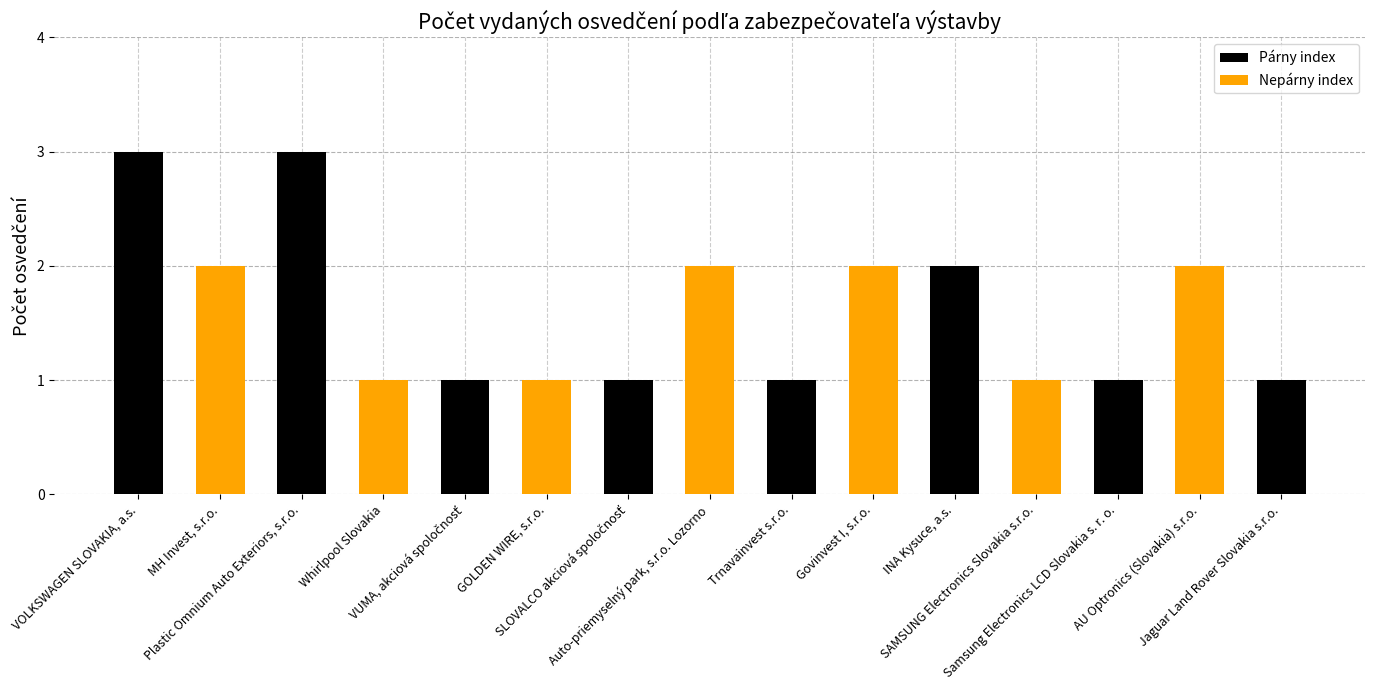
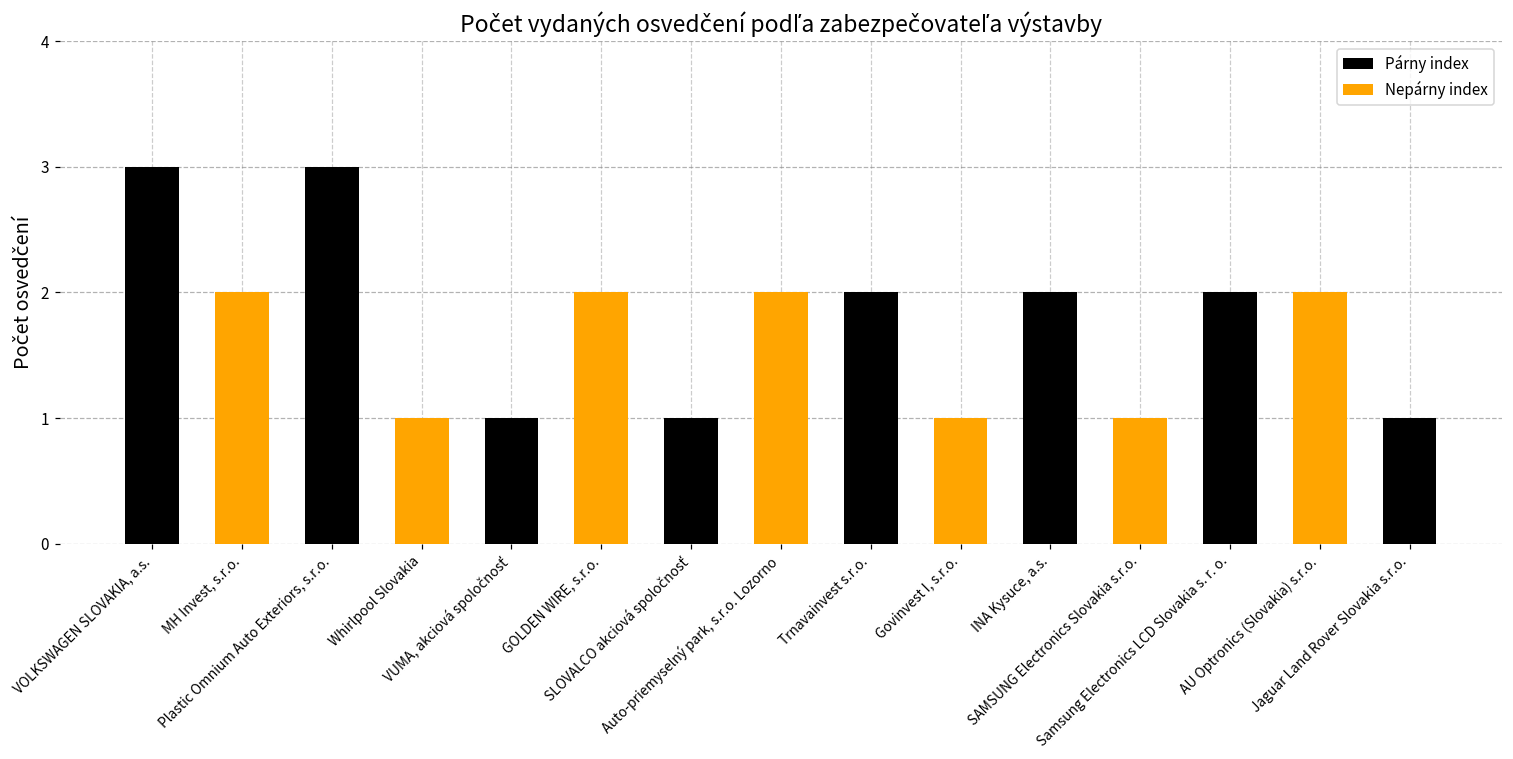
GOLDEN WIRE, s.r.o.: 1 -> 2
Trnavainvest s.r.o.: 1 -> 2
Govinvest I, s.r.o.: 2 -> 1
Samsung Electronics LCD Slovakia s. r. o.: 1 -> 2
